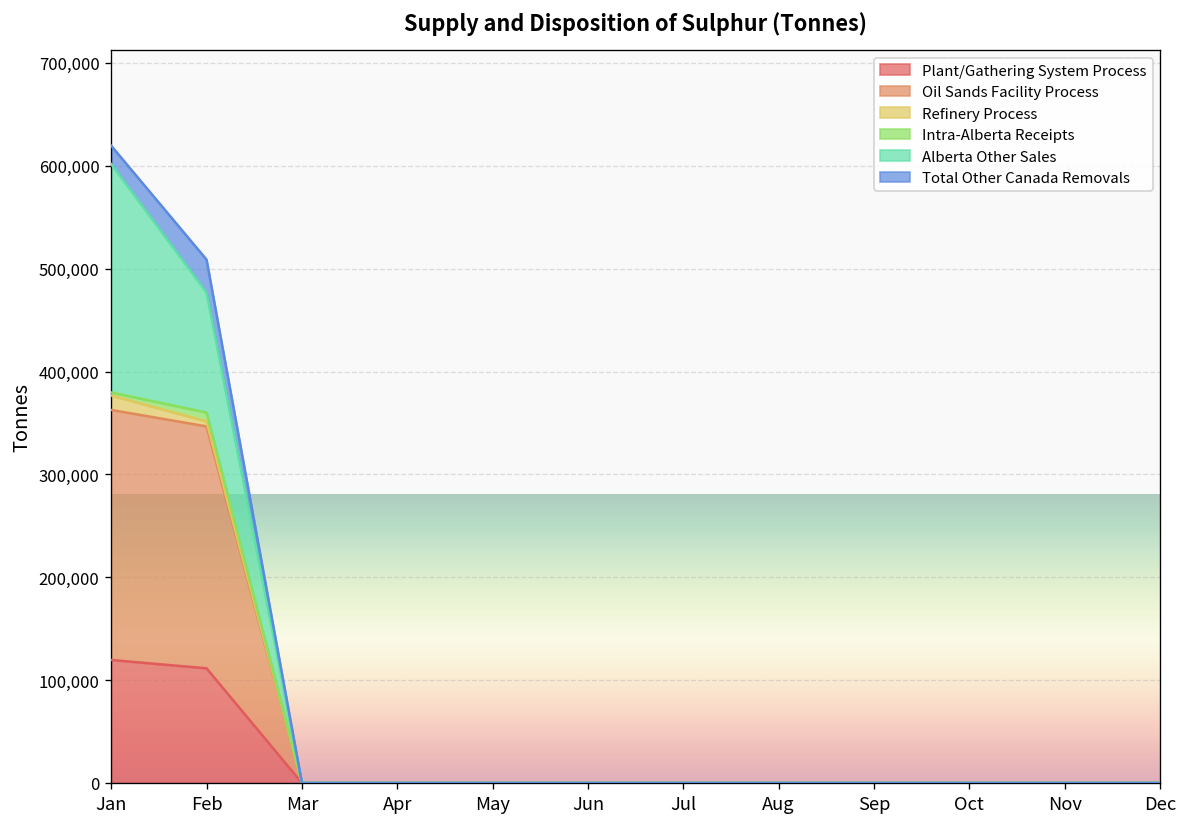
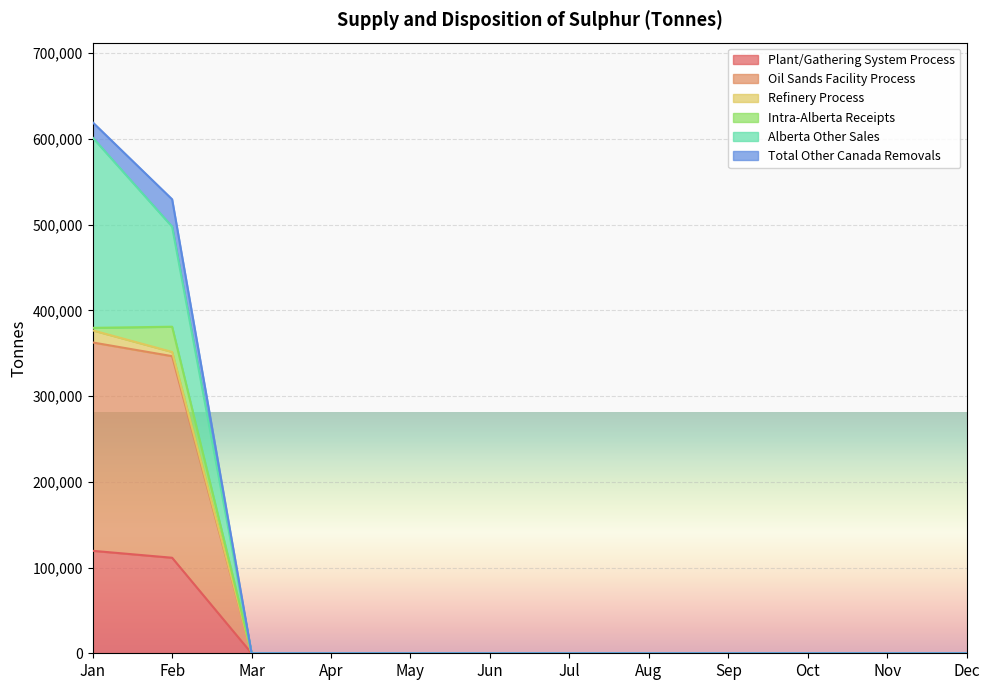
Intra-Alberta Receipts, Feb: 10,000 -> 30,000
